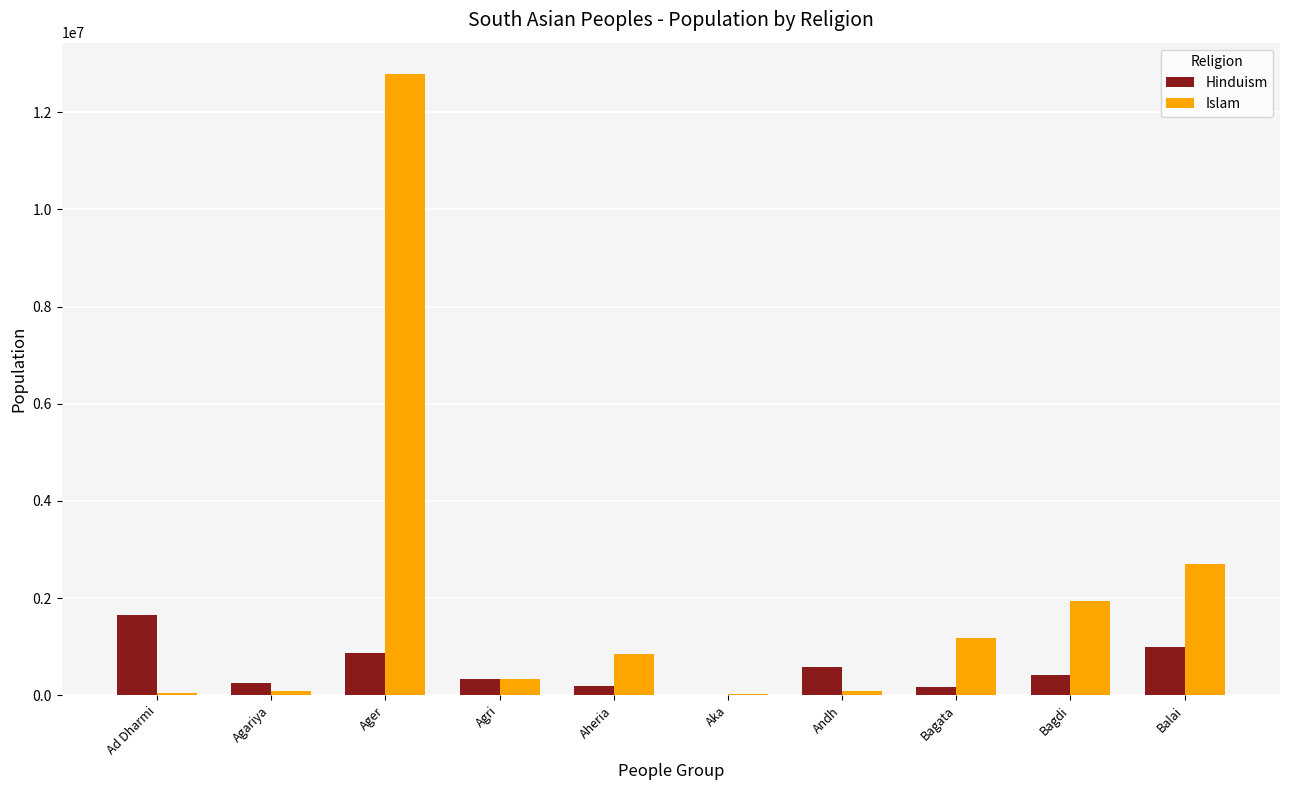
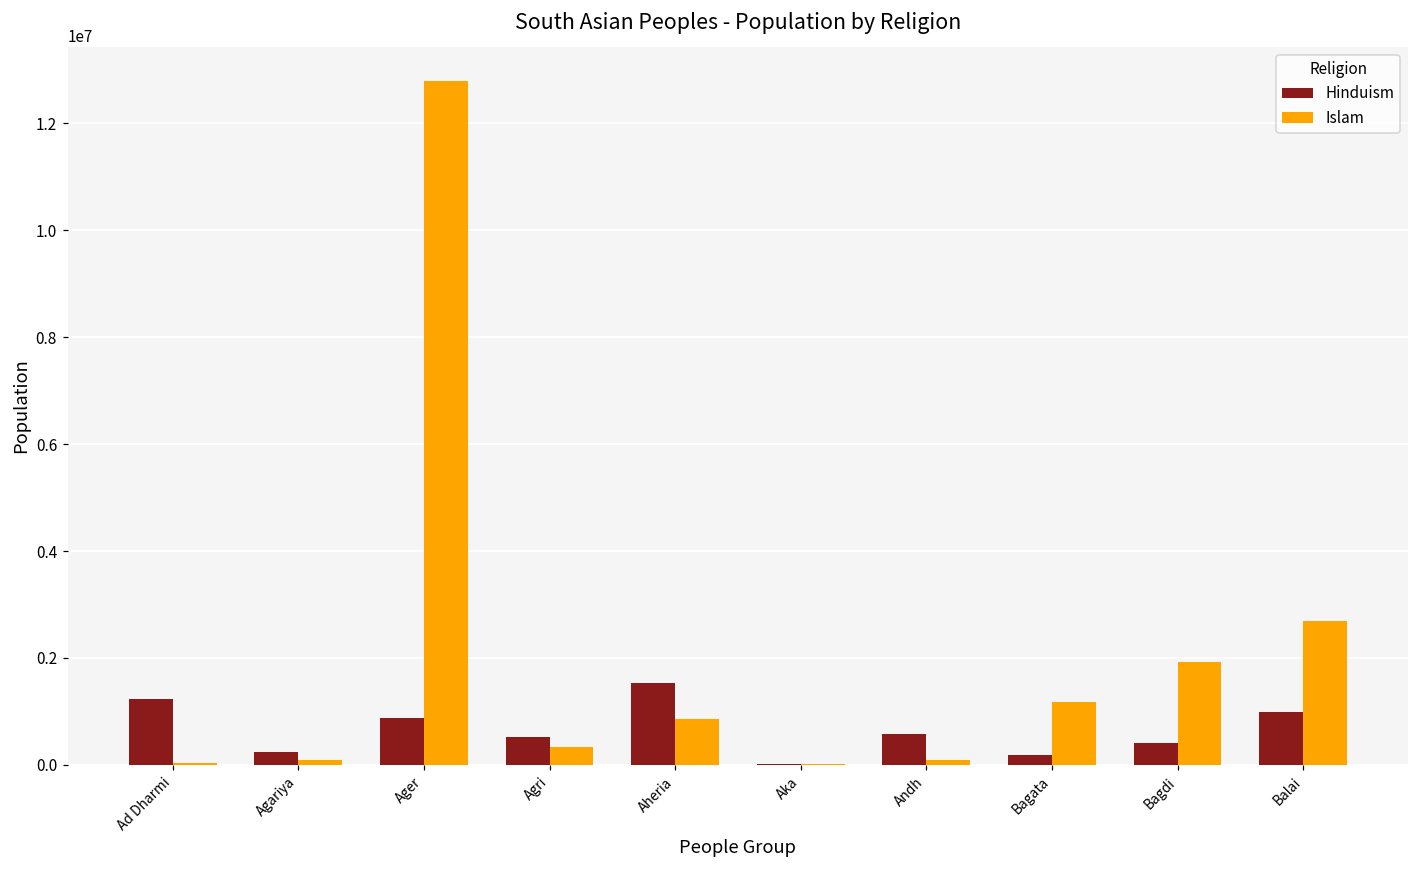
Hinduism, Ad Dharmi: 1600000 -> 1200000
Hinduism, Agri: 300000 -> 500000
Hinduism, Aheria: 200000 -> 1500000
